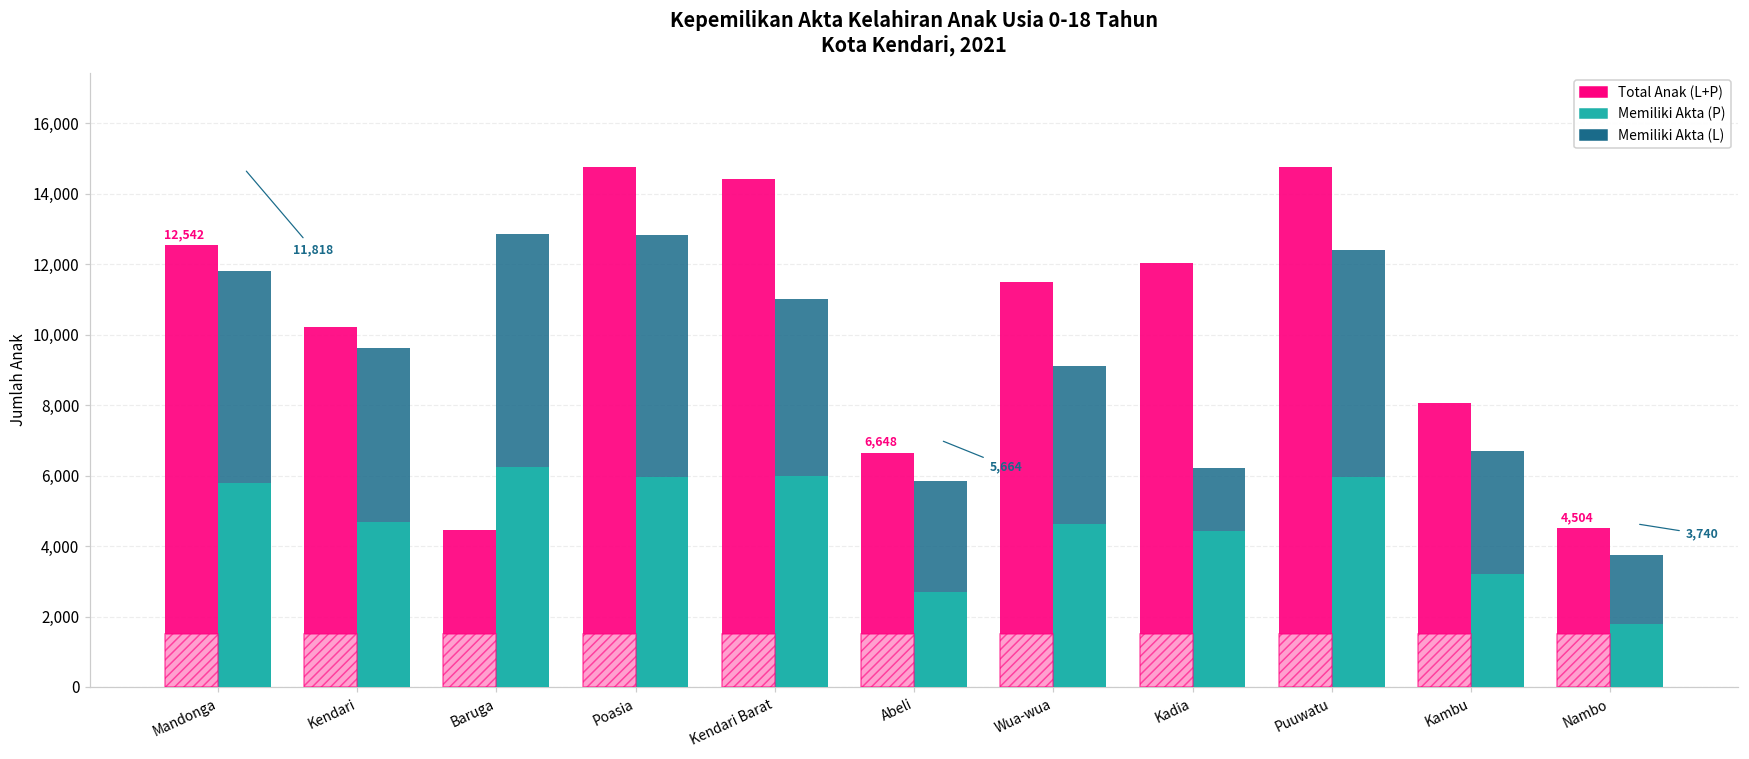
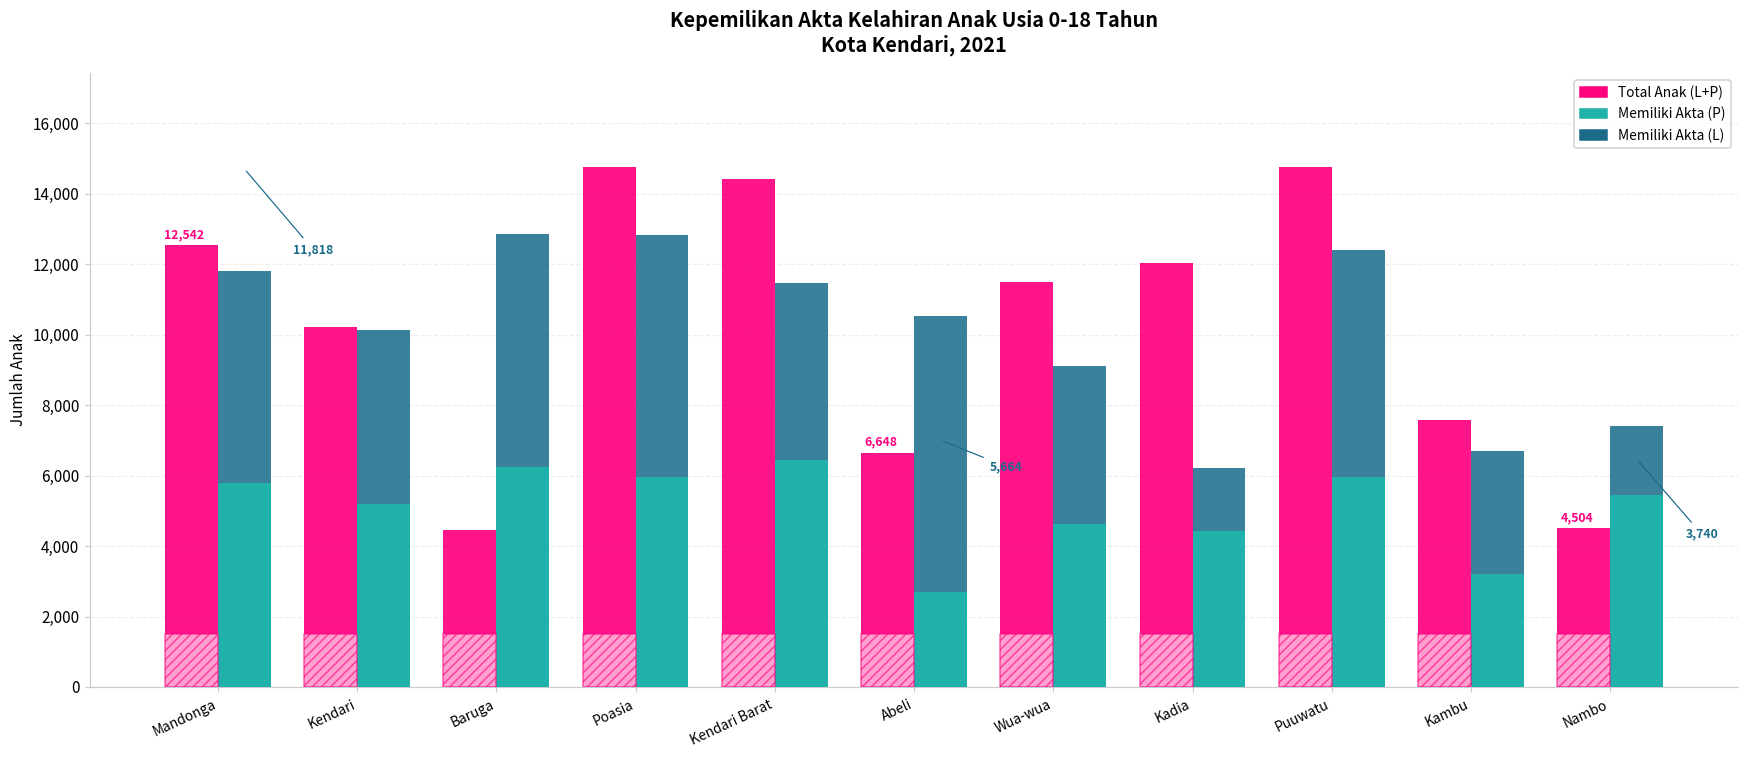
Memiliki Akta (P), Kendari: 4,700 -> 5,200
Memiliki Akta (P), Kendari Barat: 6,000 -> 6,400
Memiliki Akta (L), Abeli: 3,200 -> 7,800
Total Anak (L+P), Kambu: 8,100 -> 7,600
Memiliki Akta (P), Nambo: 1,800 -> 5,500
